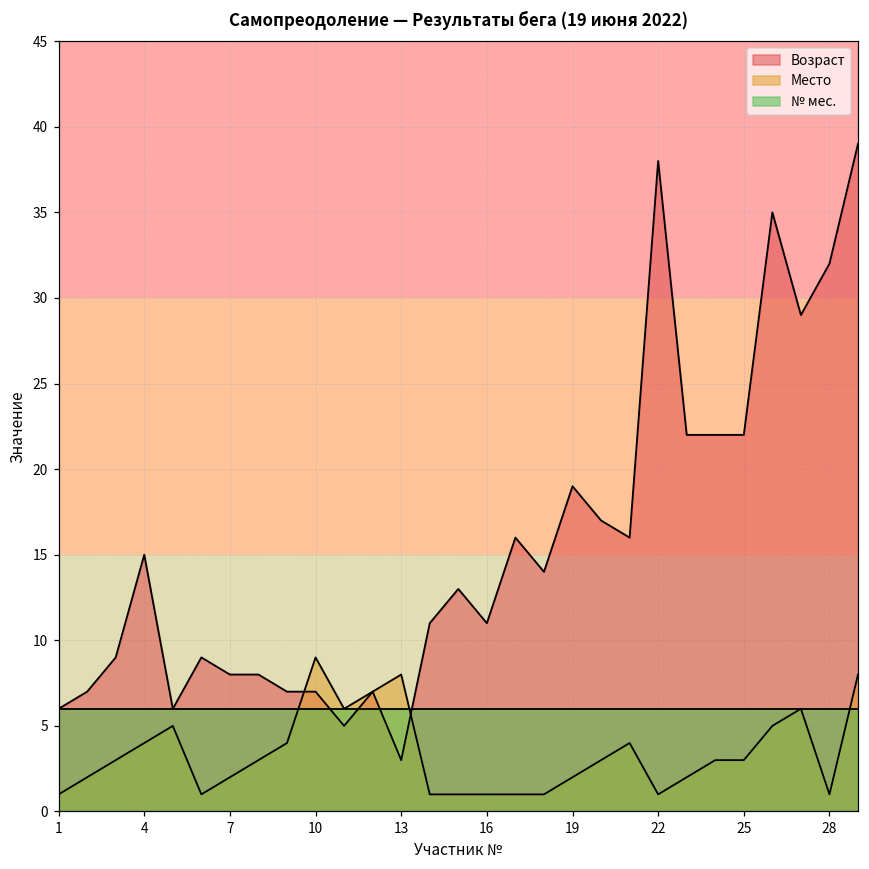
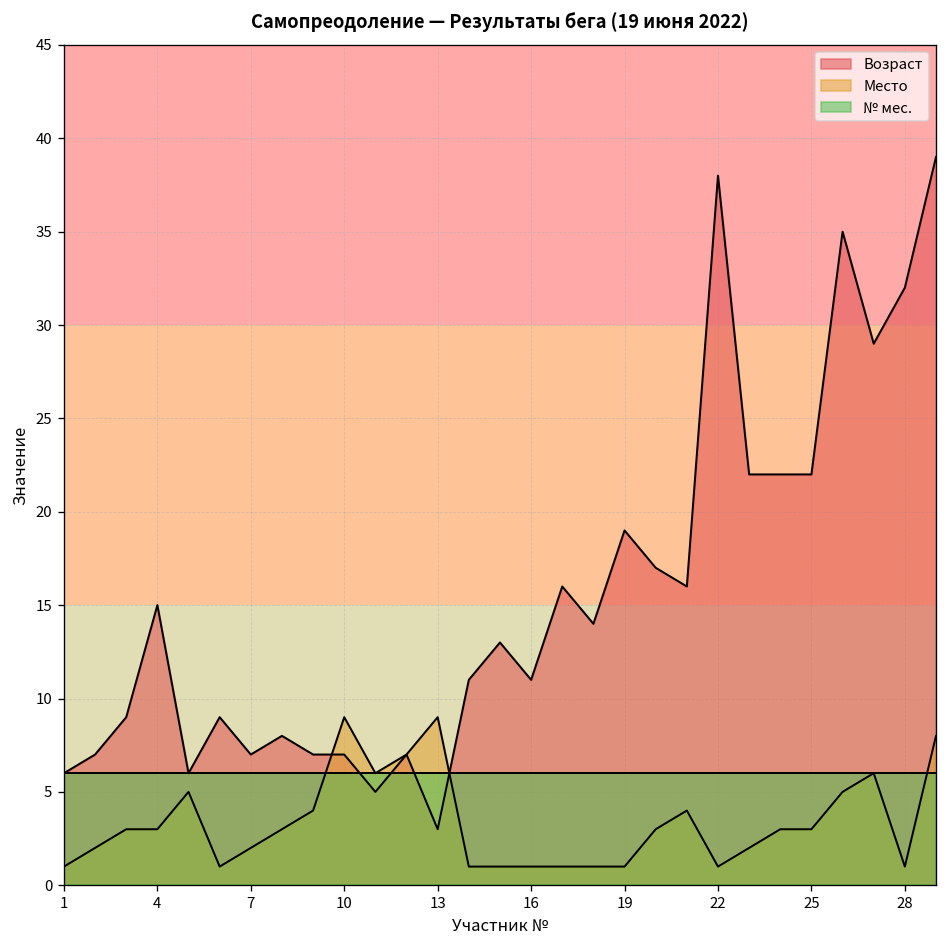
Место, 4: 4 -> 3
Возраст, 7: 8 -> 7
Место, 13: 8 -> 9
Место, 19: 2 -> 1
